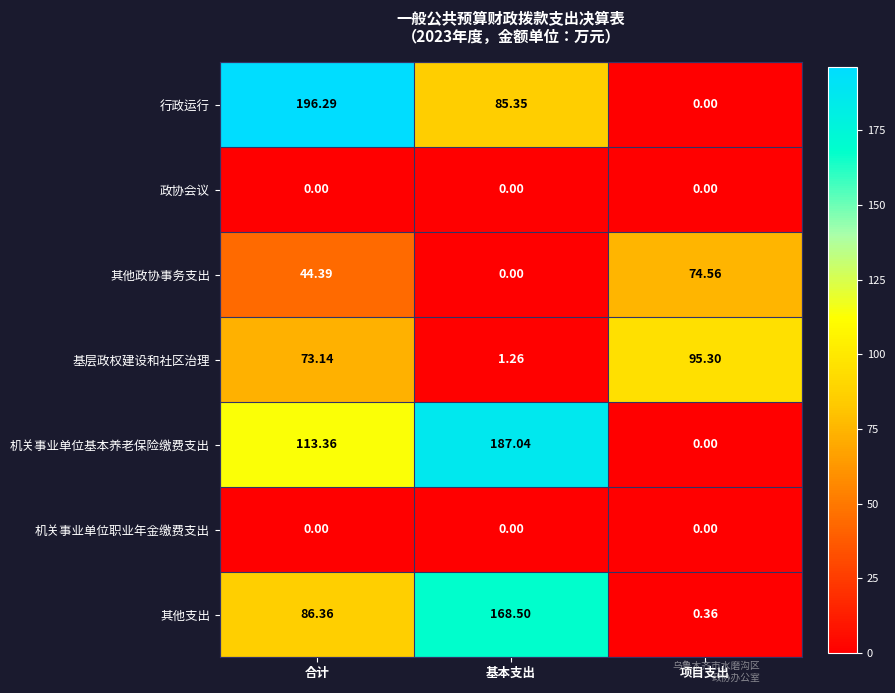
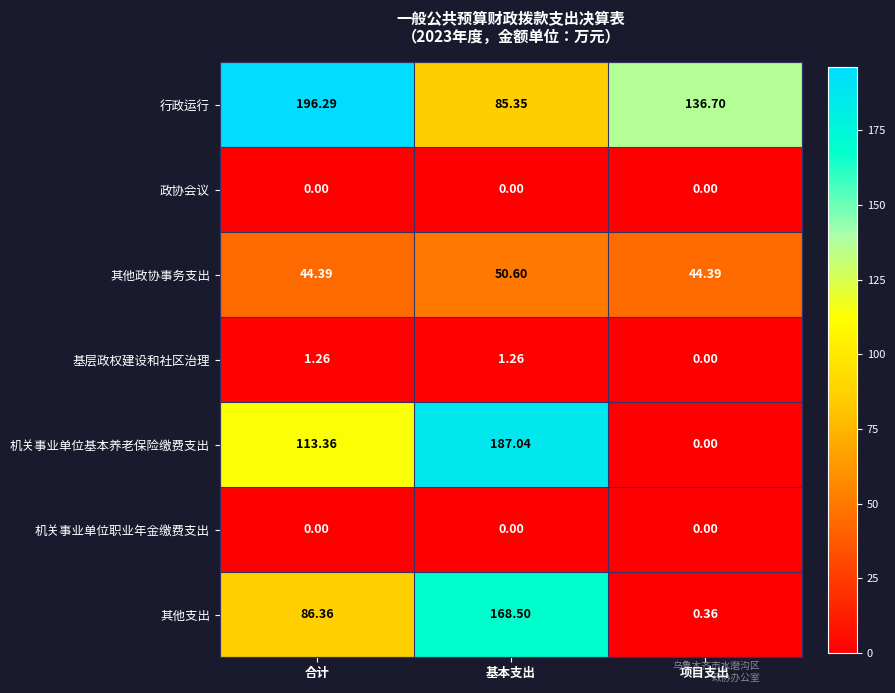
行政运行, 项目支出: 0.00 -> 136.70
其他政协事务支出, 基本支出: 0.00 -> 50.60
其他政协事务支出, 项目支出: 74.56 -> 44.39
基层政权建设和社区治理, 合计: 73.14 -> 1.26
基层政权建设和社区治理, 项目支出: 95.30 -> 0.00
